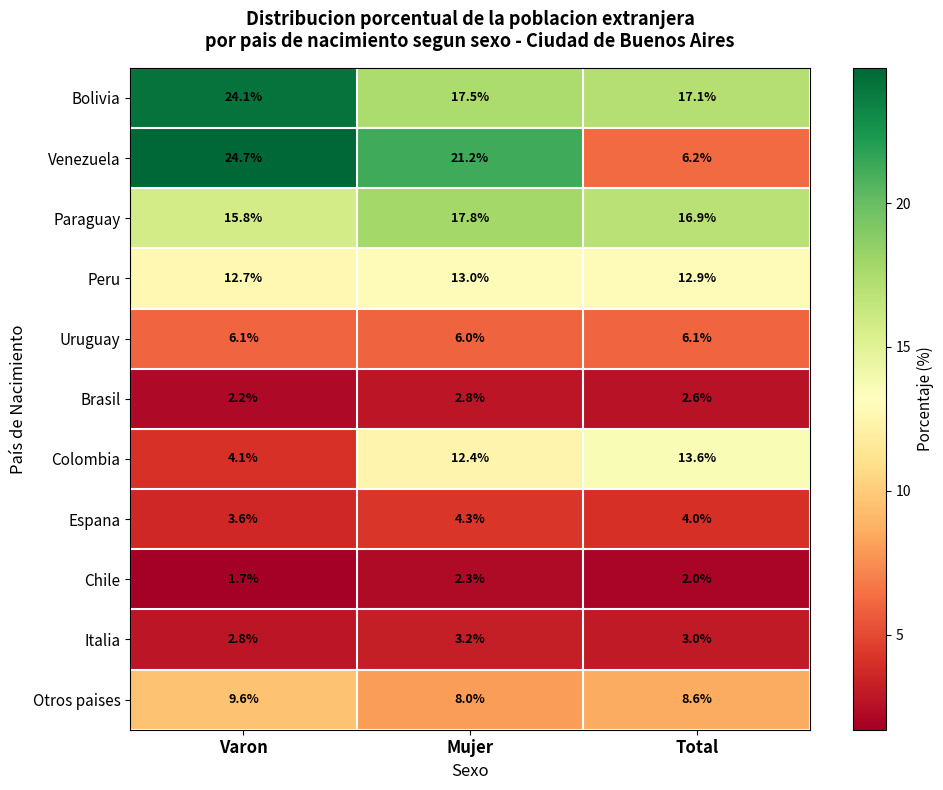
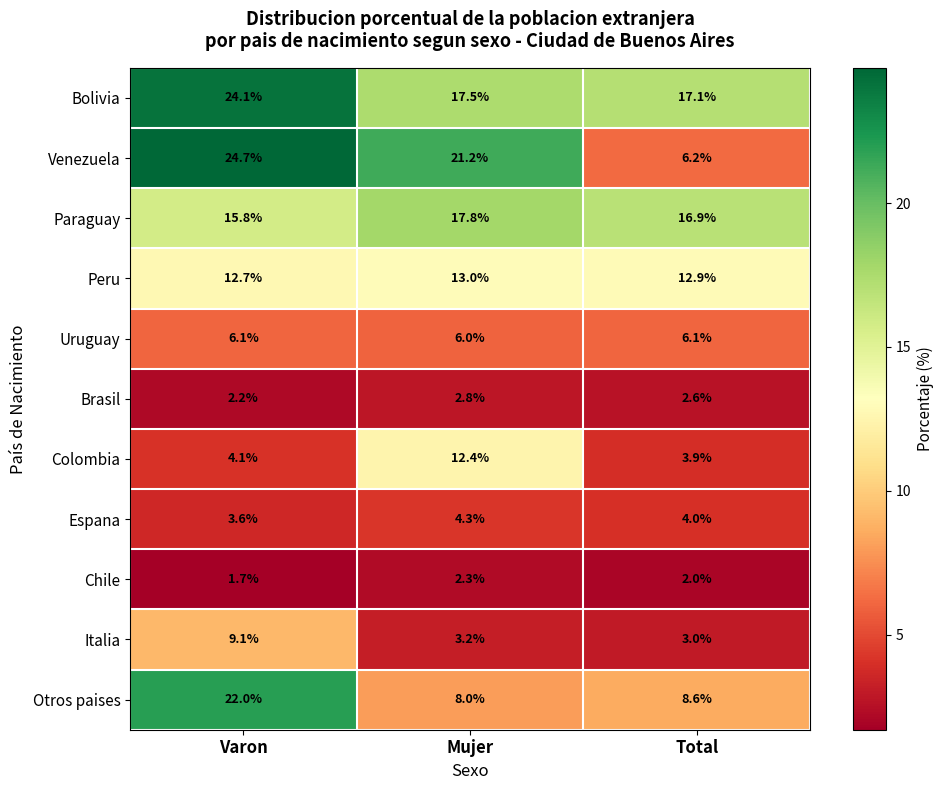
Colombia, Total: 13.6% -> 3.9%
Italia, Varon: 2.8% -> 9.1%
Otros paises, Varon: 9.6% -> 22.0%
